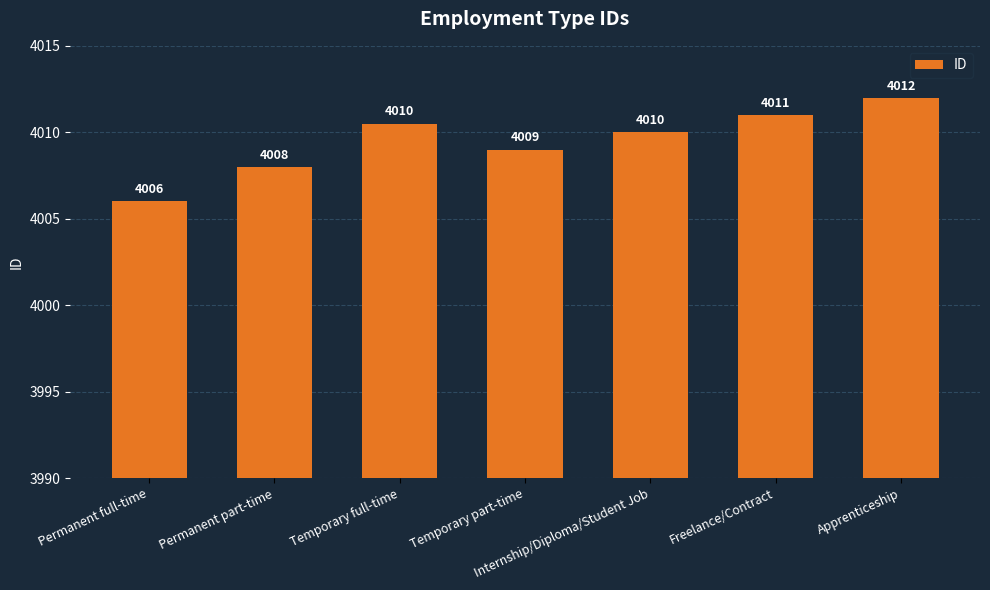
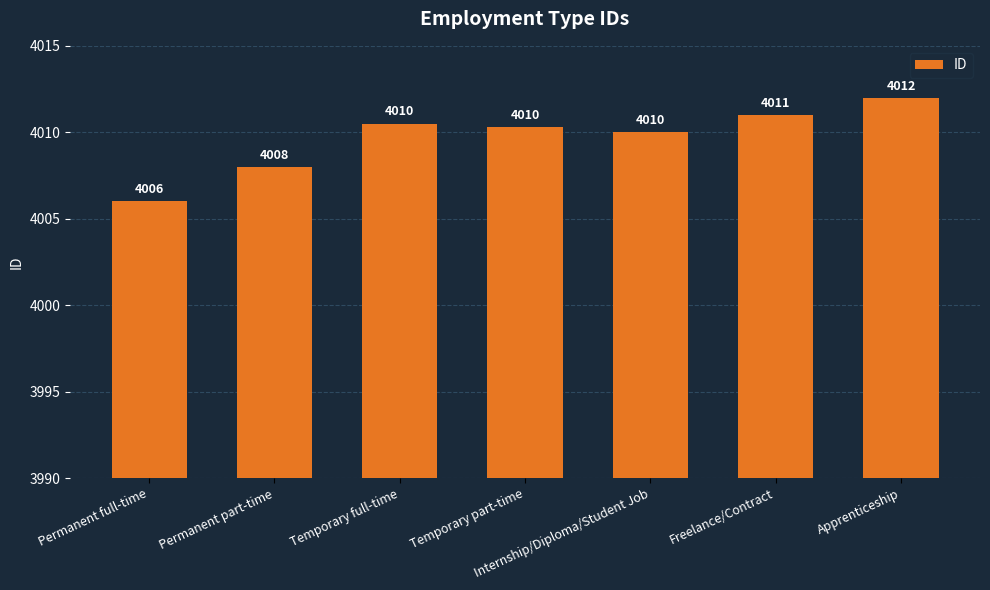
Temporary part-time: 4009 -> 4010
